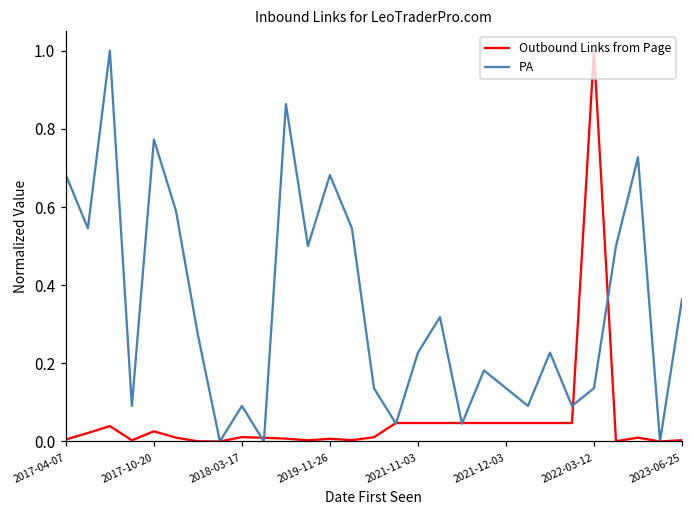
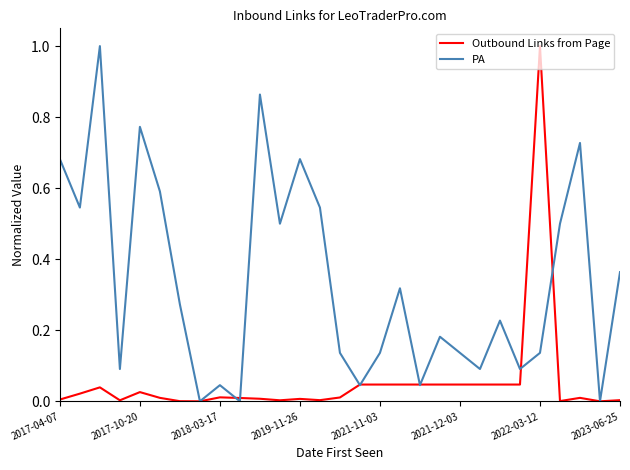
PA, 2018-03-17: 0.09 -> 0.05
PA, 2021-11-03: 0.23 -> 0.14
